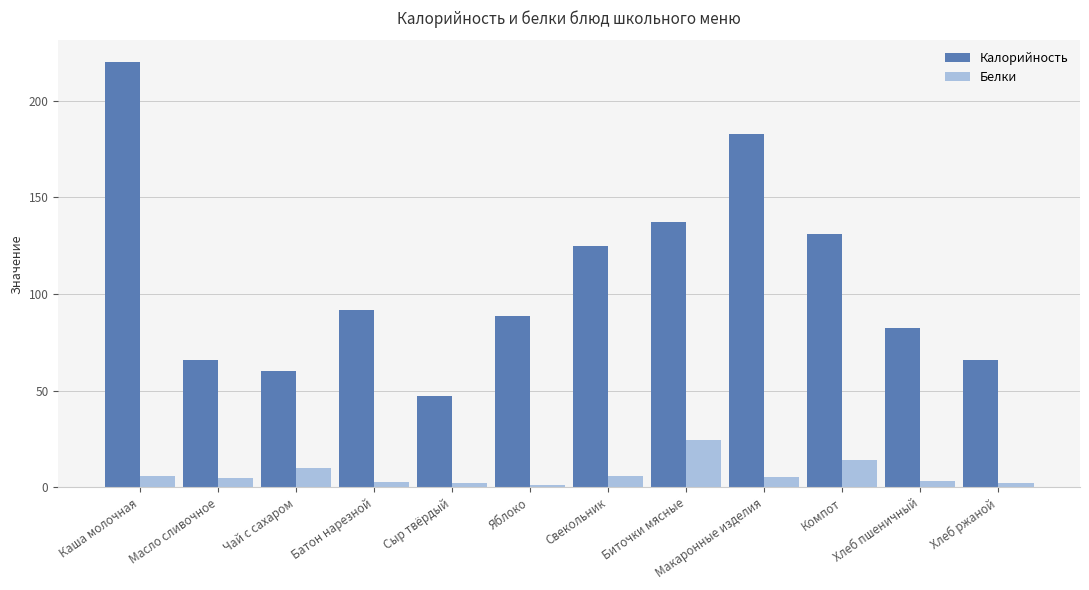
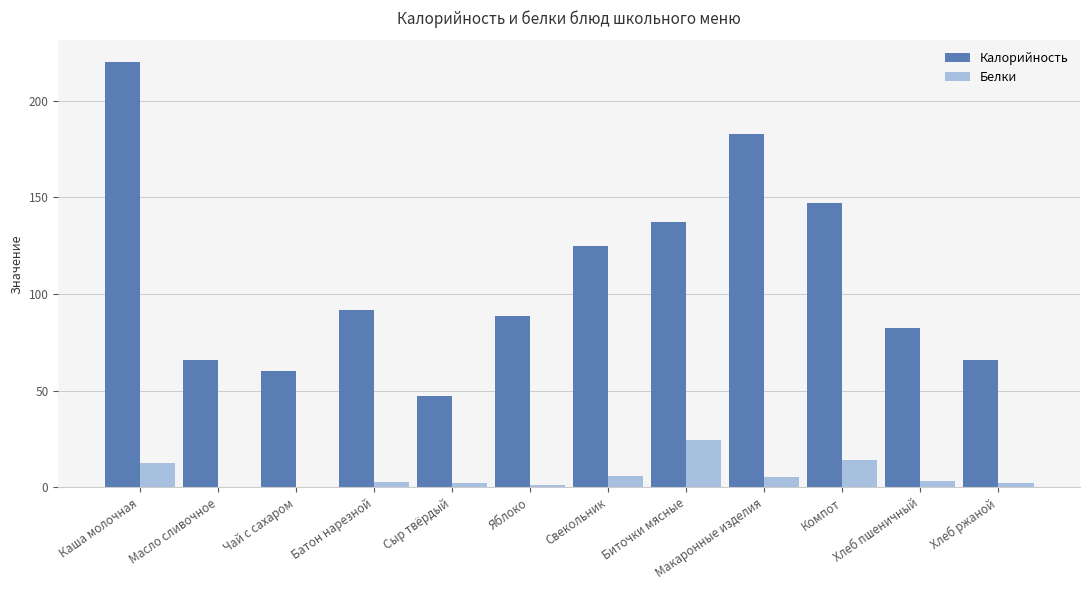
Белки, Каша молочная: 6 -> 12
Белки, Масло сливочное: 5 -> 0
Белки, Чай с сахаром: 10 -> 0
Калорийность, Компот: 131 -> 147
